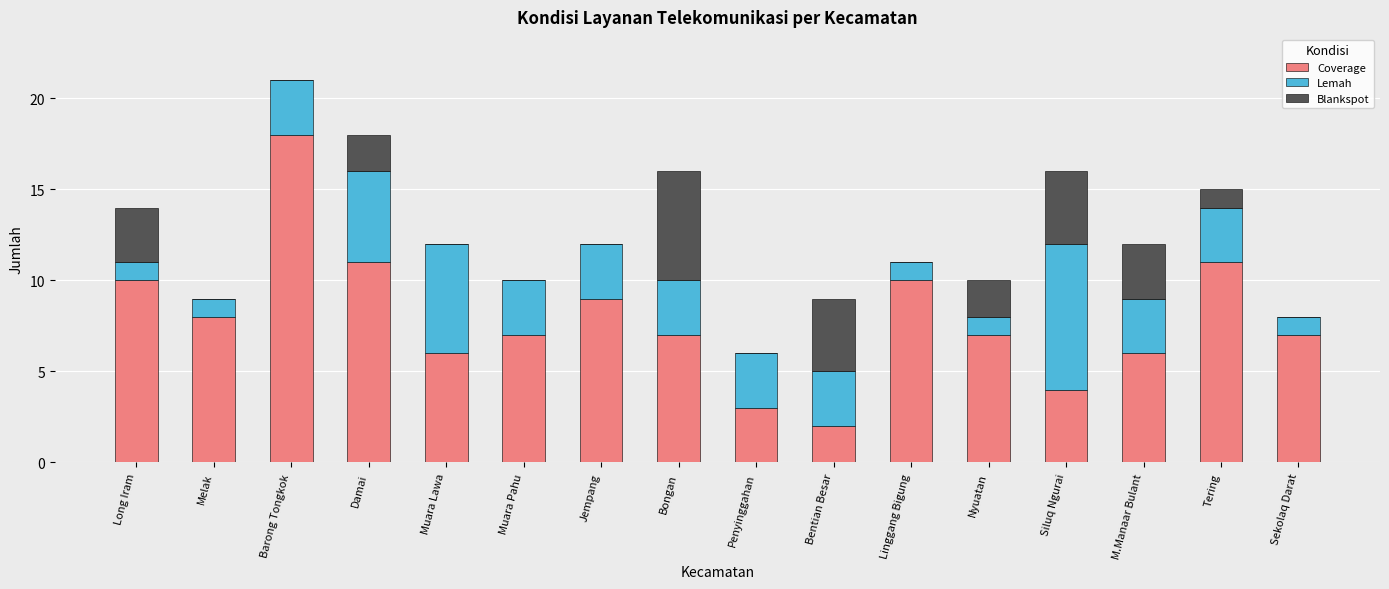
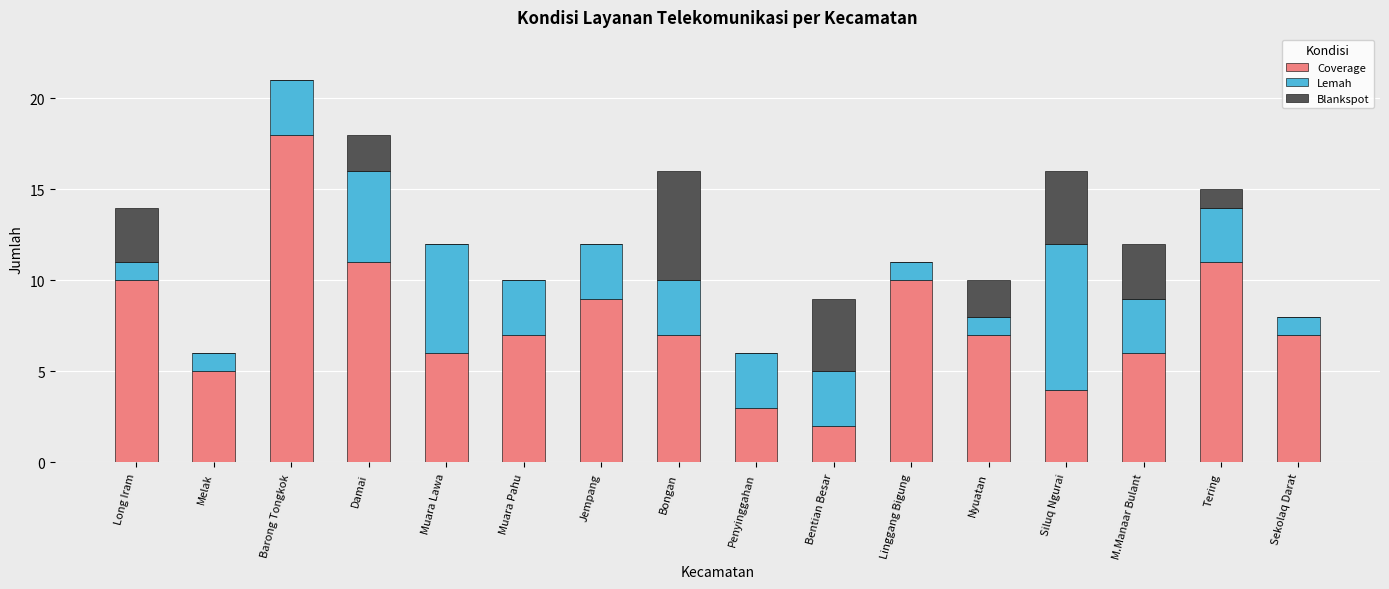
Coverage, Melak: 8 -> 5
